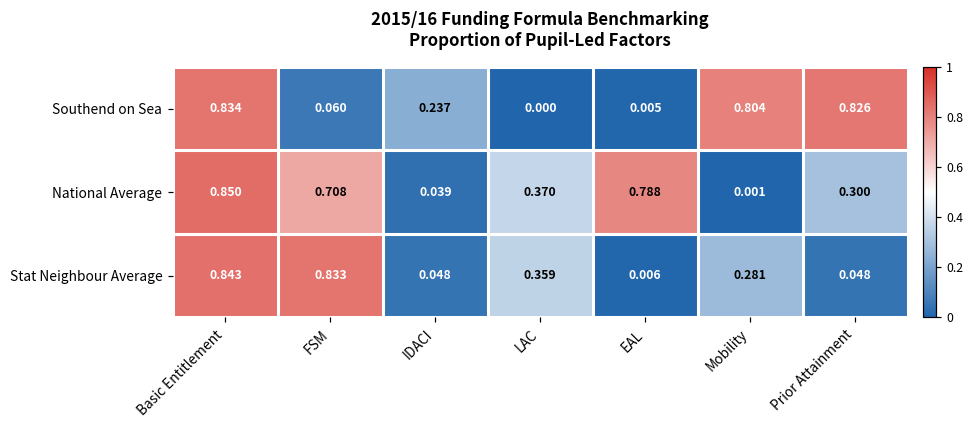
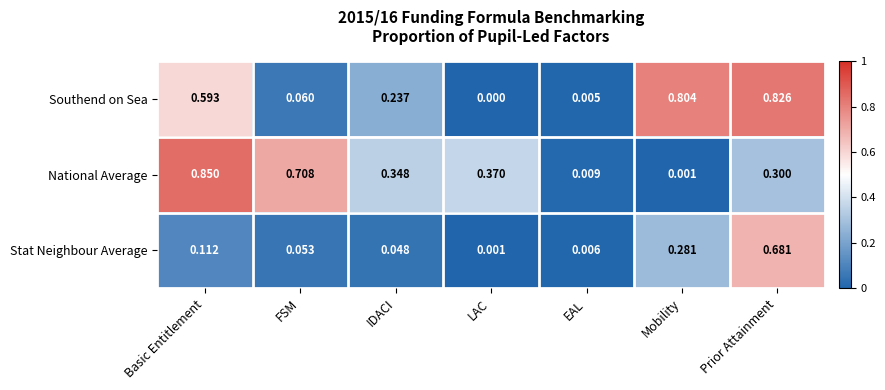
Southend on Sea, Basic Entitlement: 0.834 -> 0.593
National Average, IDACI: 0.039 -> 0.348
National Average, EAL: 0.788 -> 0.009
Stat Neighbour Average, Basic Entitlement: 0.843 -> 0.112
Stat Neighbour Average, FSM: 0.833 -> 0.053
Stat Neighbour Average, LAC: 0.359 -> 0.001
Stat Neighbour Average, Prior Attainment: 0.048 -> 0.681
